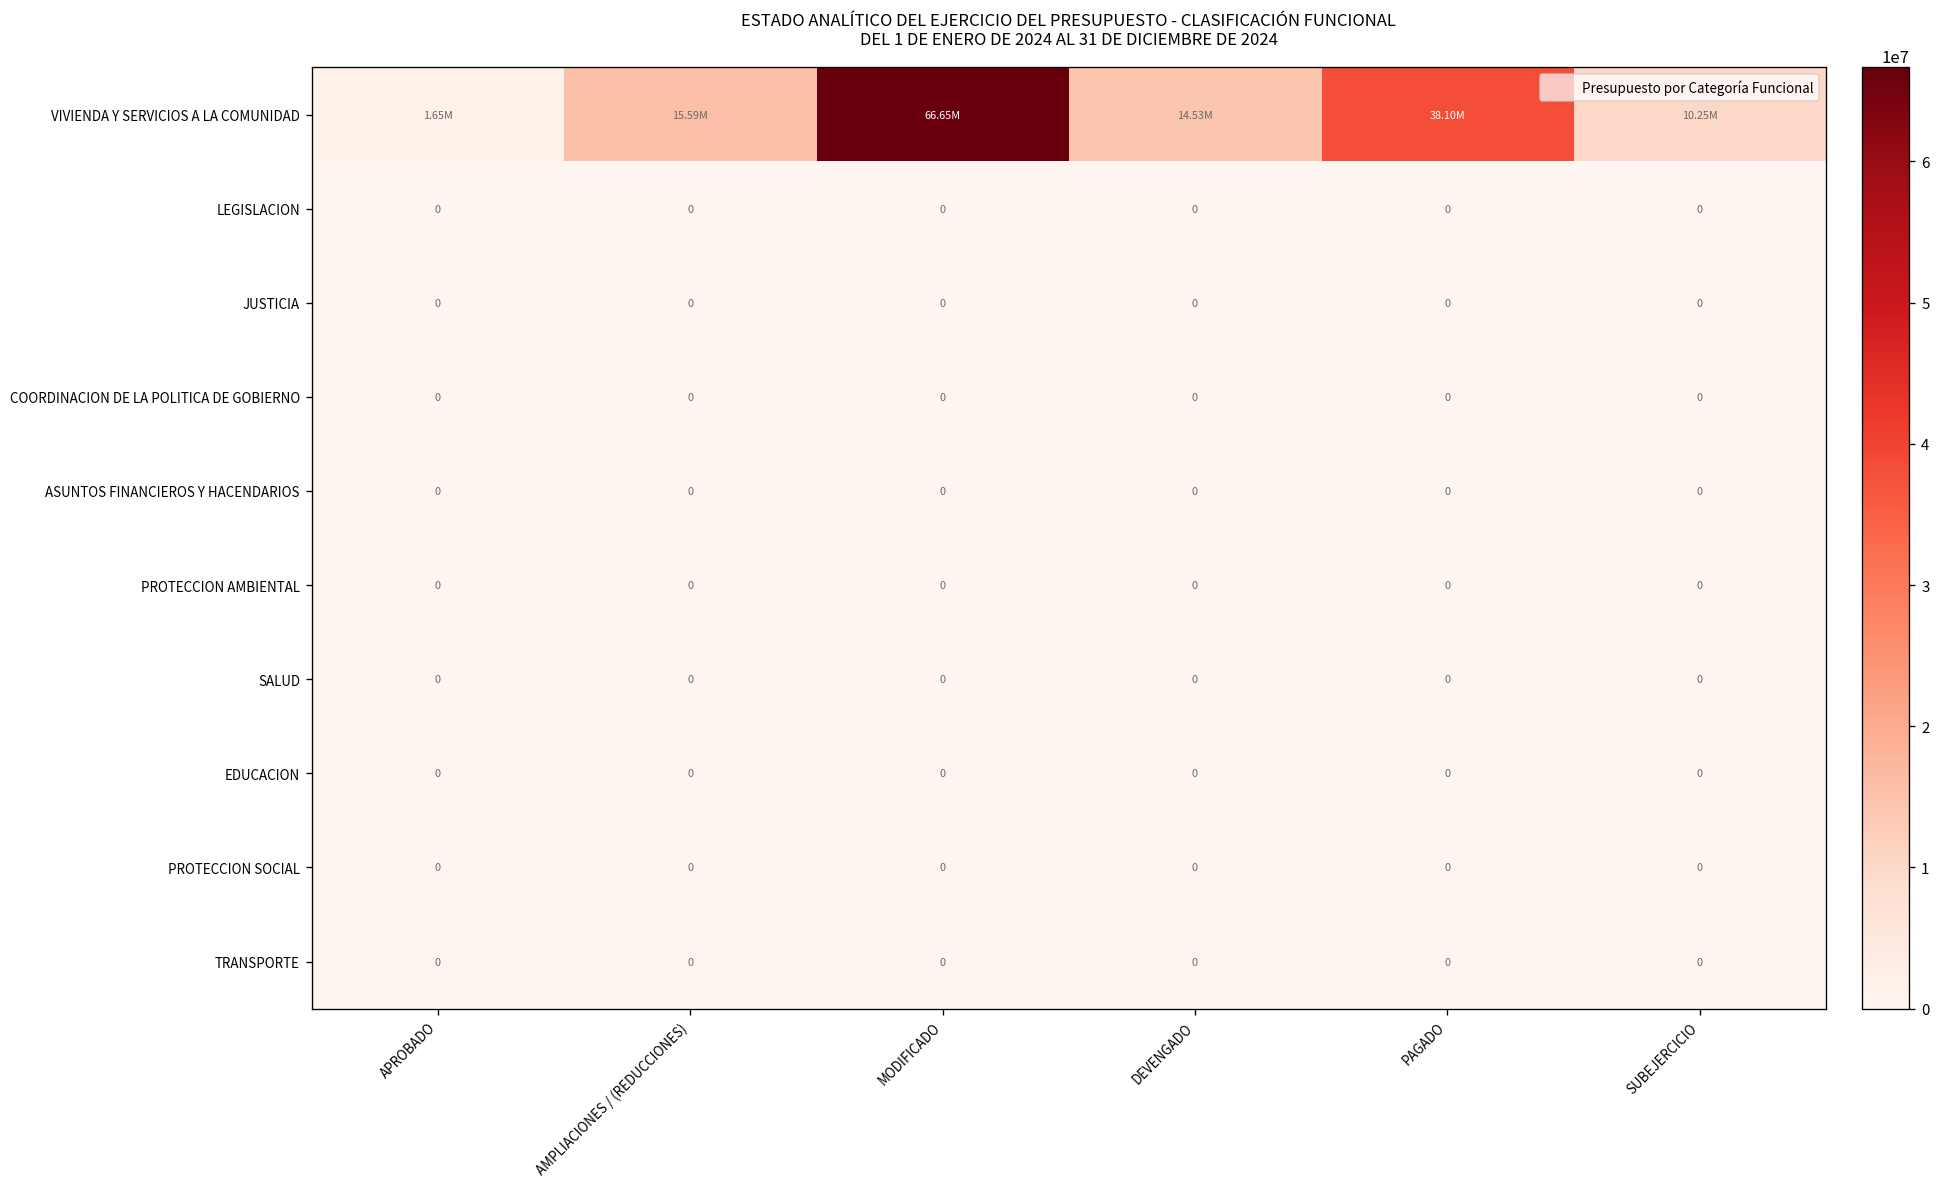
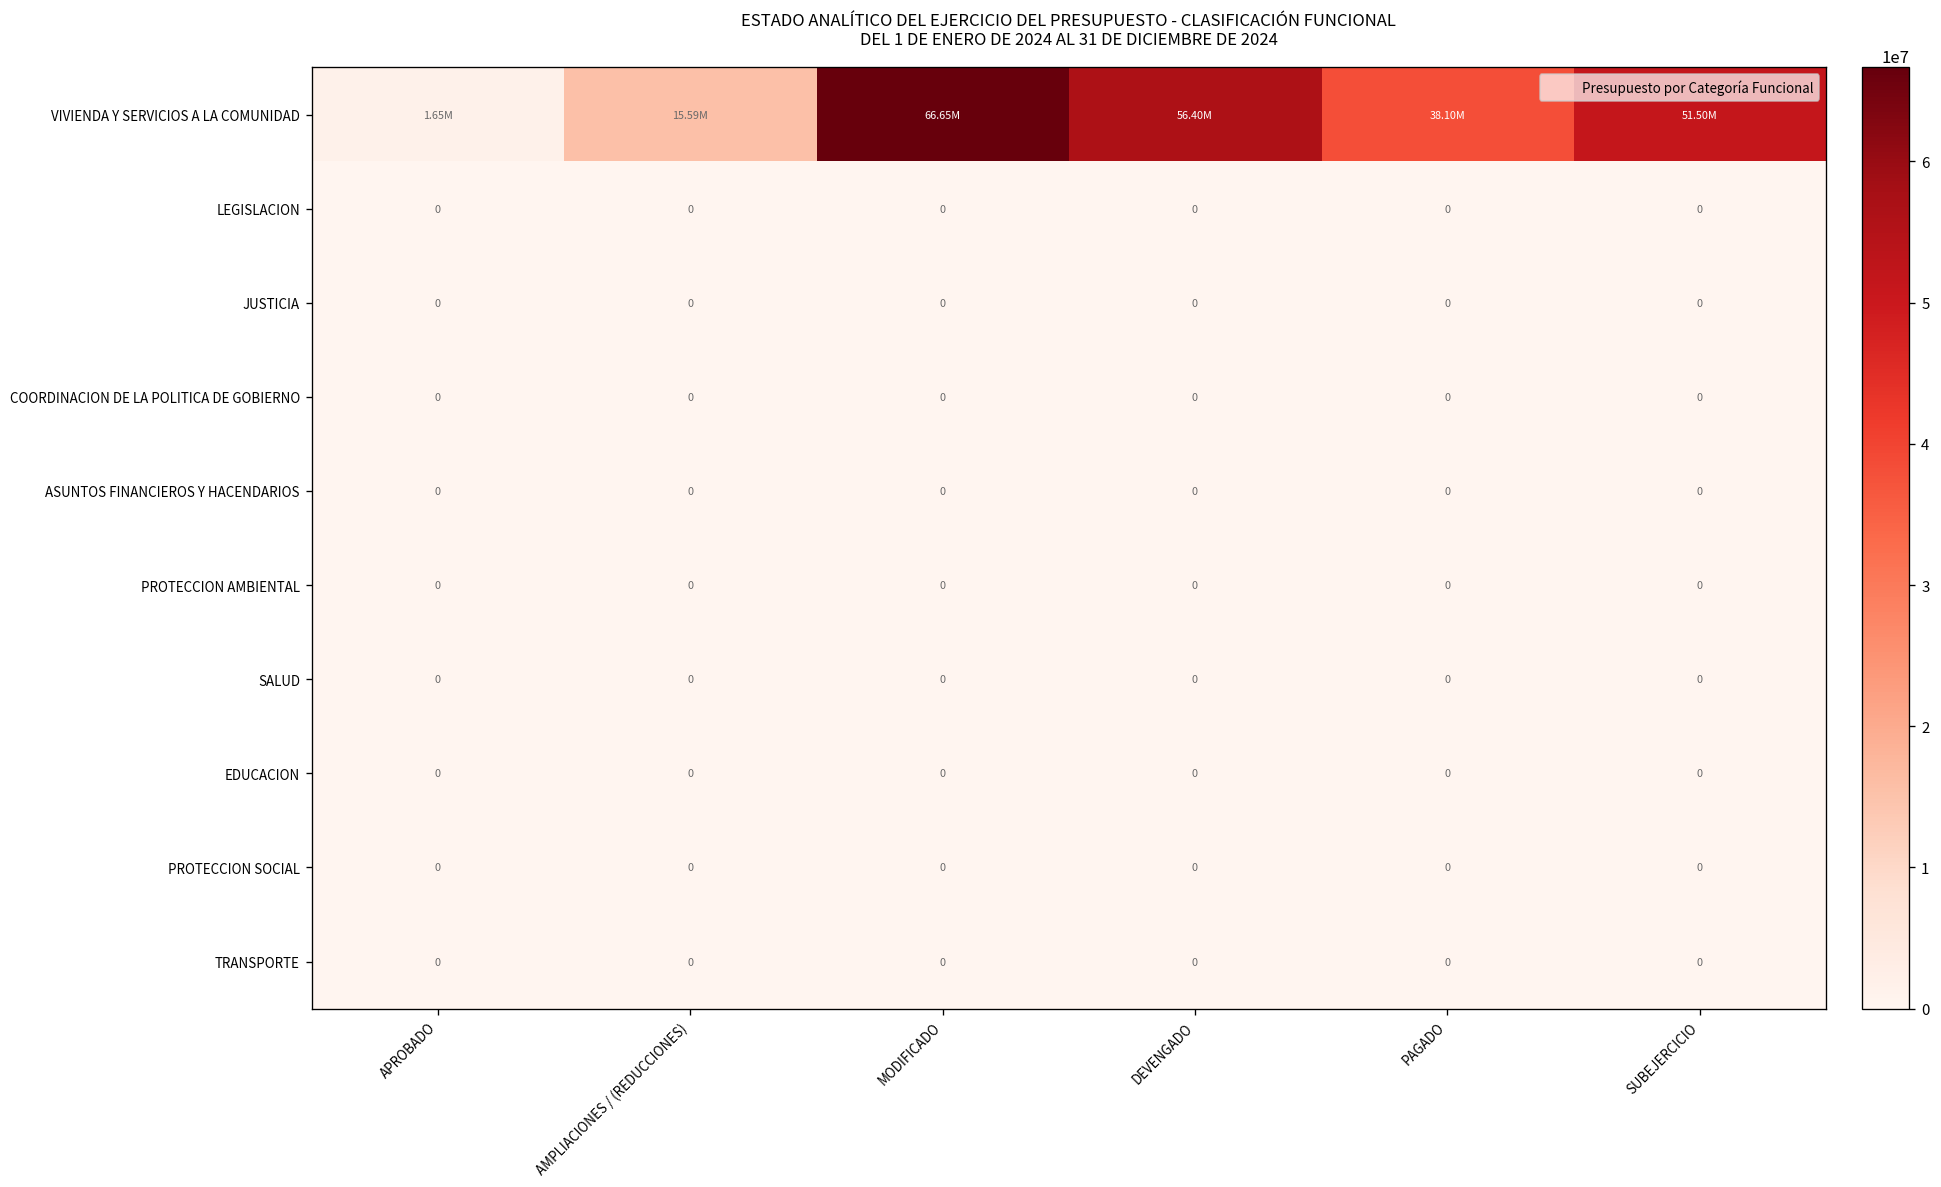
VIVIENDA Y SERVICIOS A LA COMUNIDAD, DEVENGADO: 14.53M -> 56.40M
VIVIENDA Y SERVICIOS A LA COMUNIDAD, SUBEJERCICIO: 10.25M -> 51.50M
